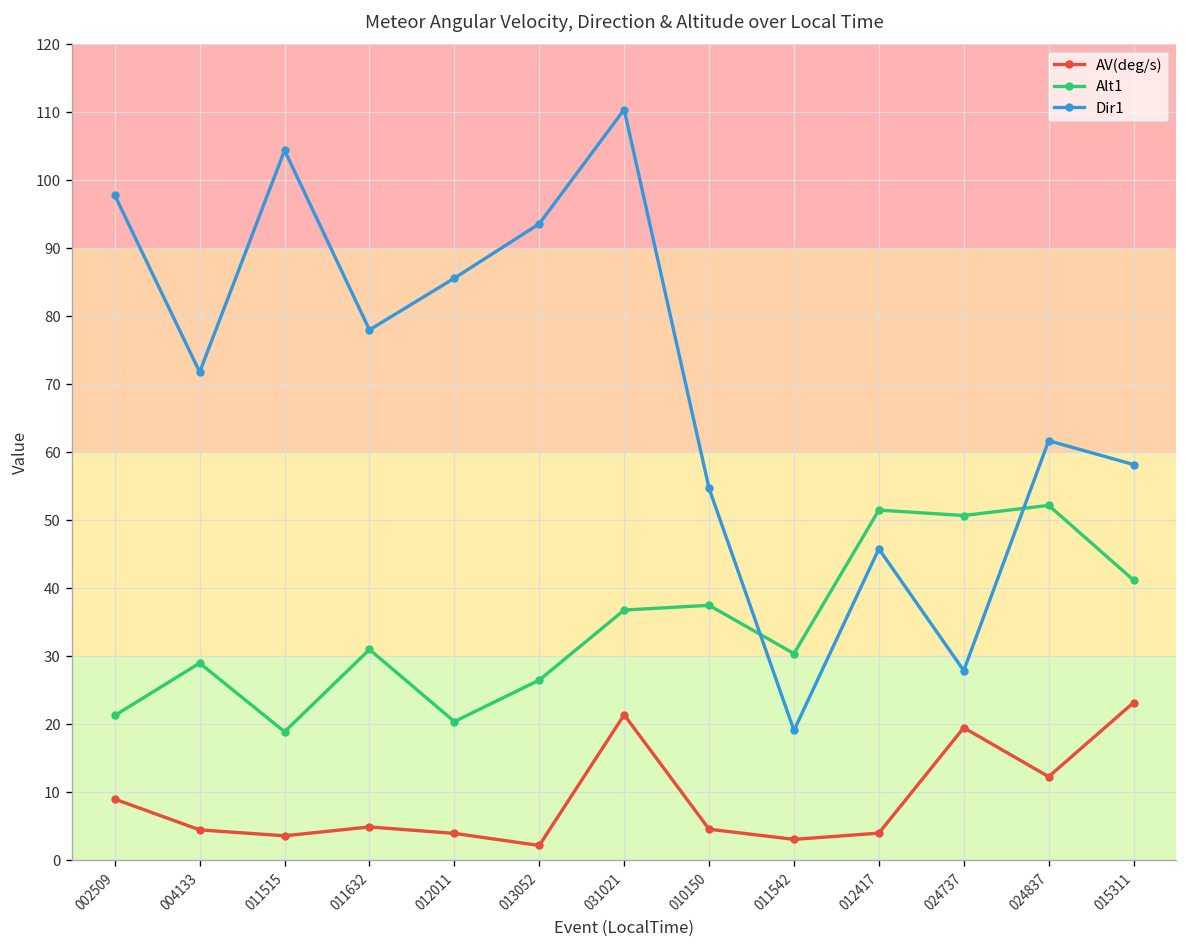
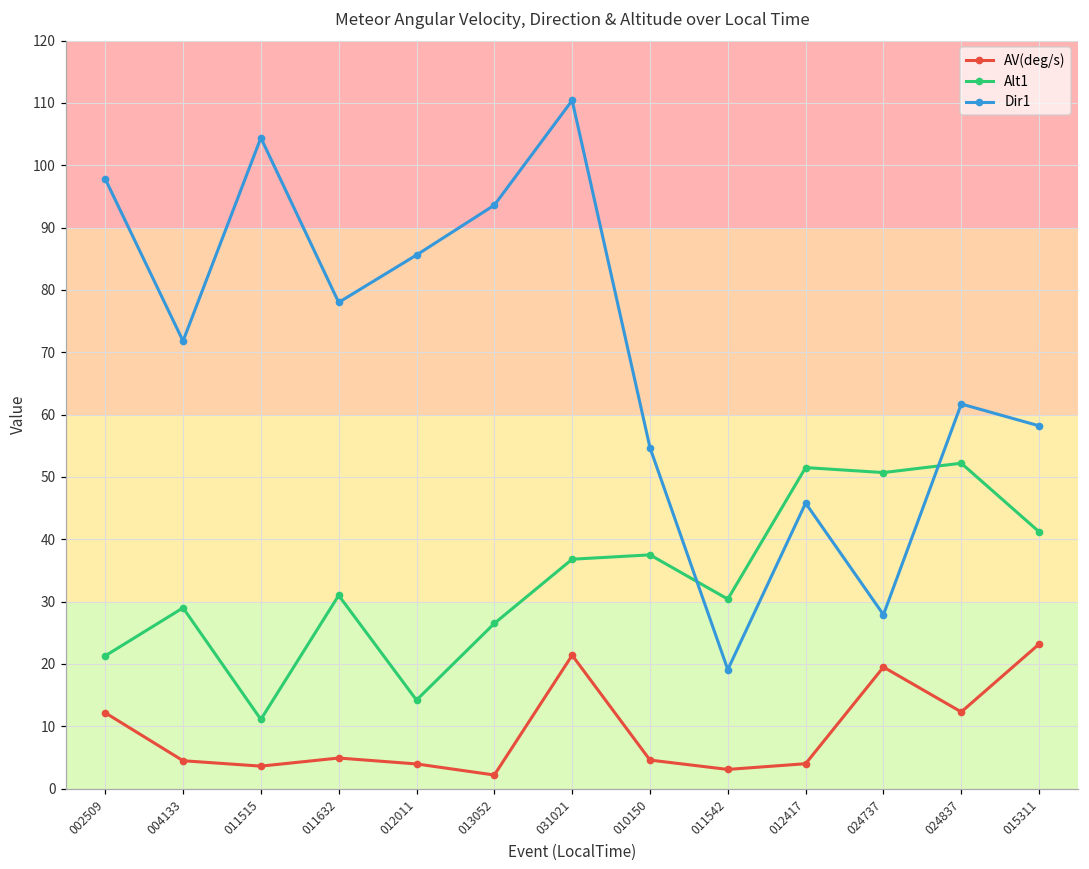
AV(deg/s), 002509: 9 -> 12
Alt1, 011515: 19 -> 11
Alt1, 012011: 20 -> 14
